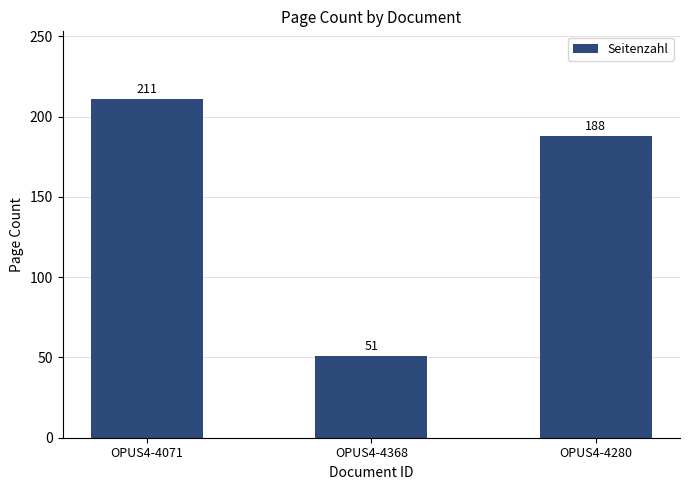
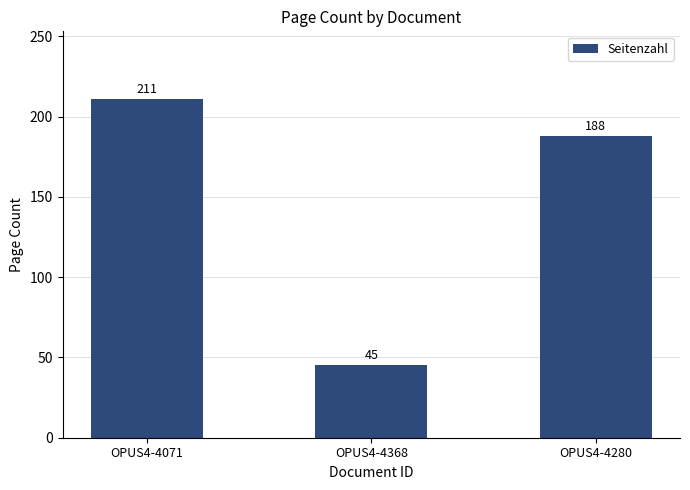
OPUS4-4368: 51 -> 45
